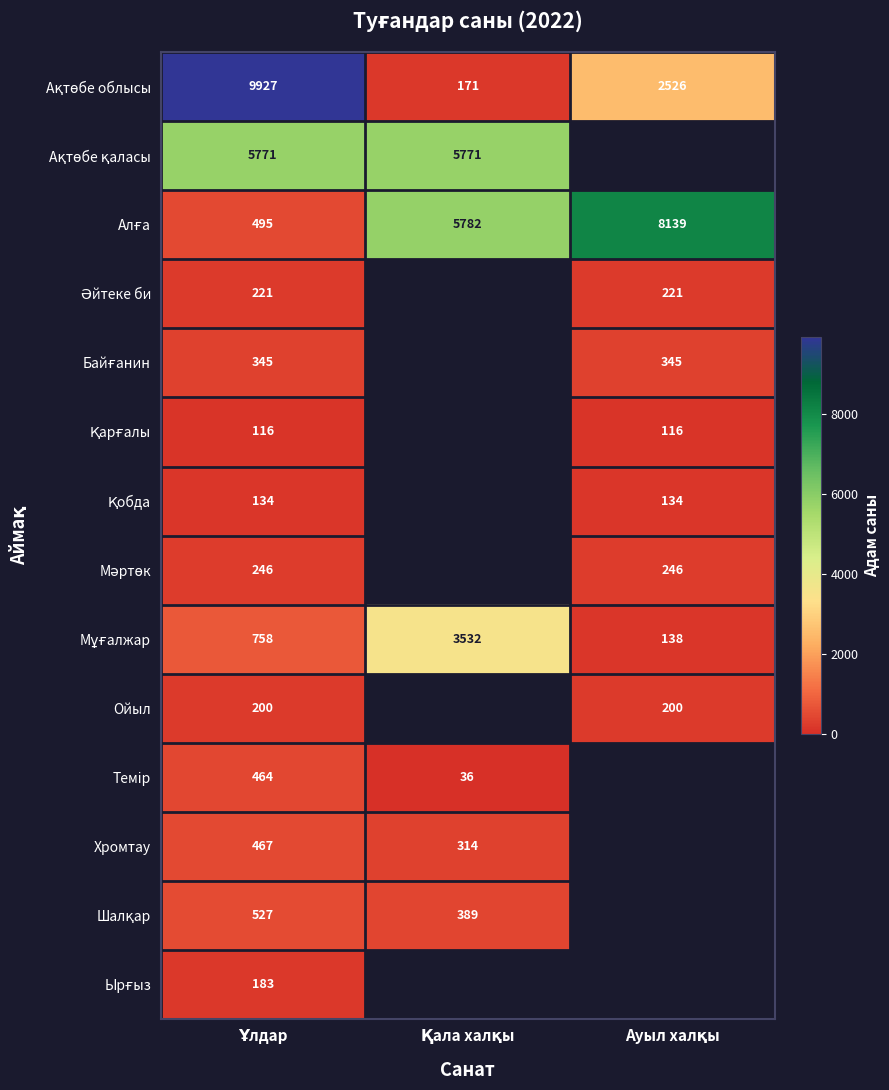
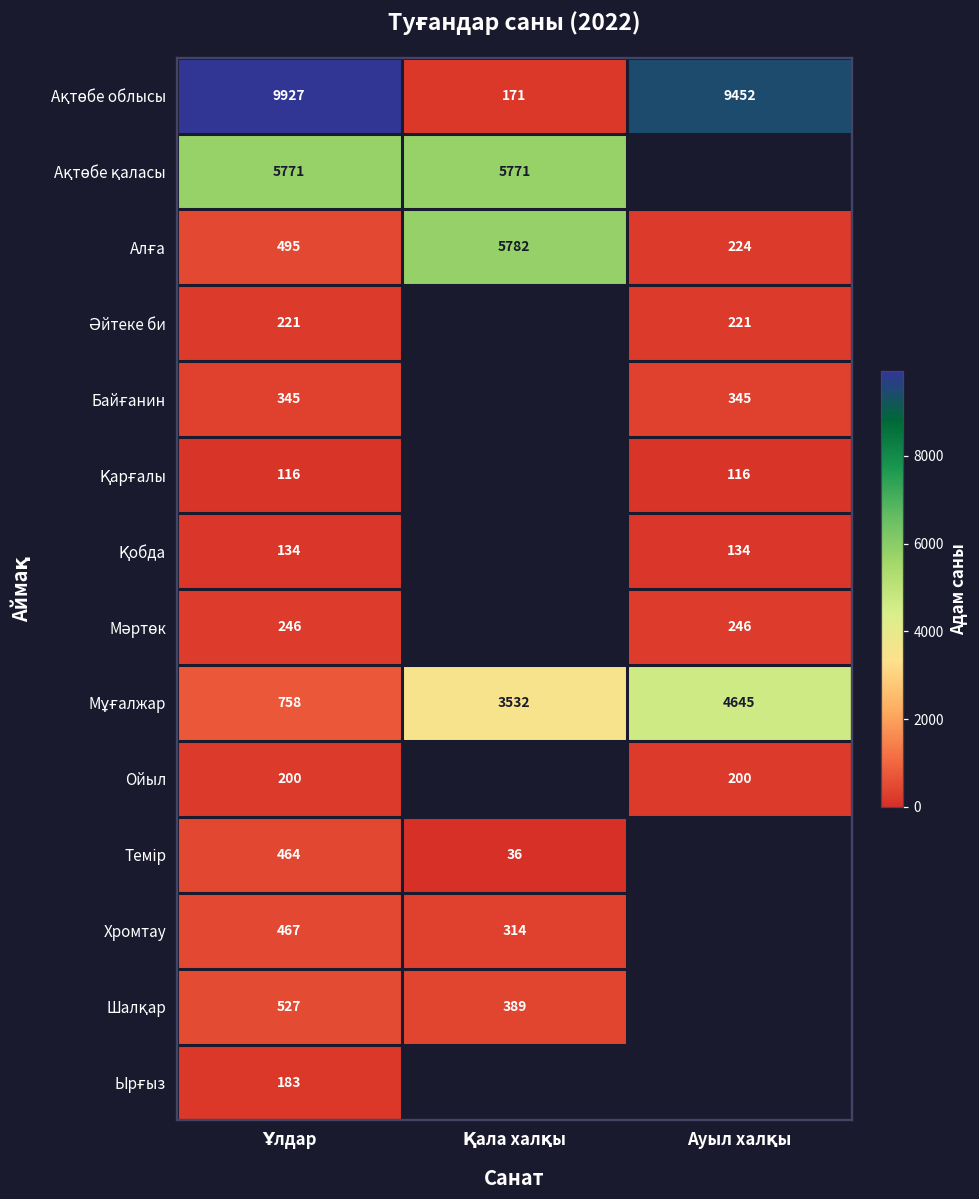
Ақтөбе облысы, Ауыл халқы: 2526 -> 9452
Алға, Ауыл халқы: 8139 -> 224
Мұғалжар, Ауыл халқы: 138 -> 4645
